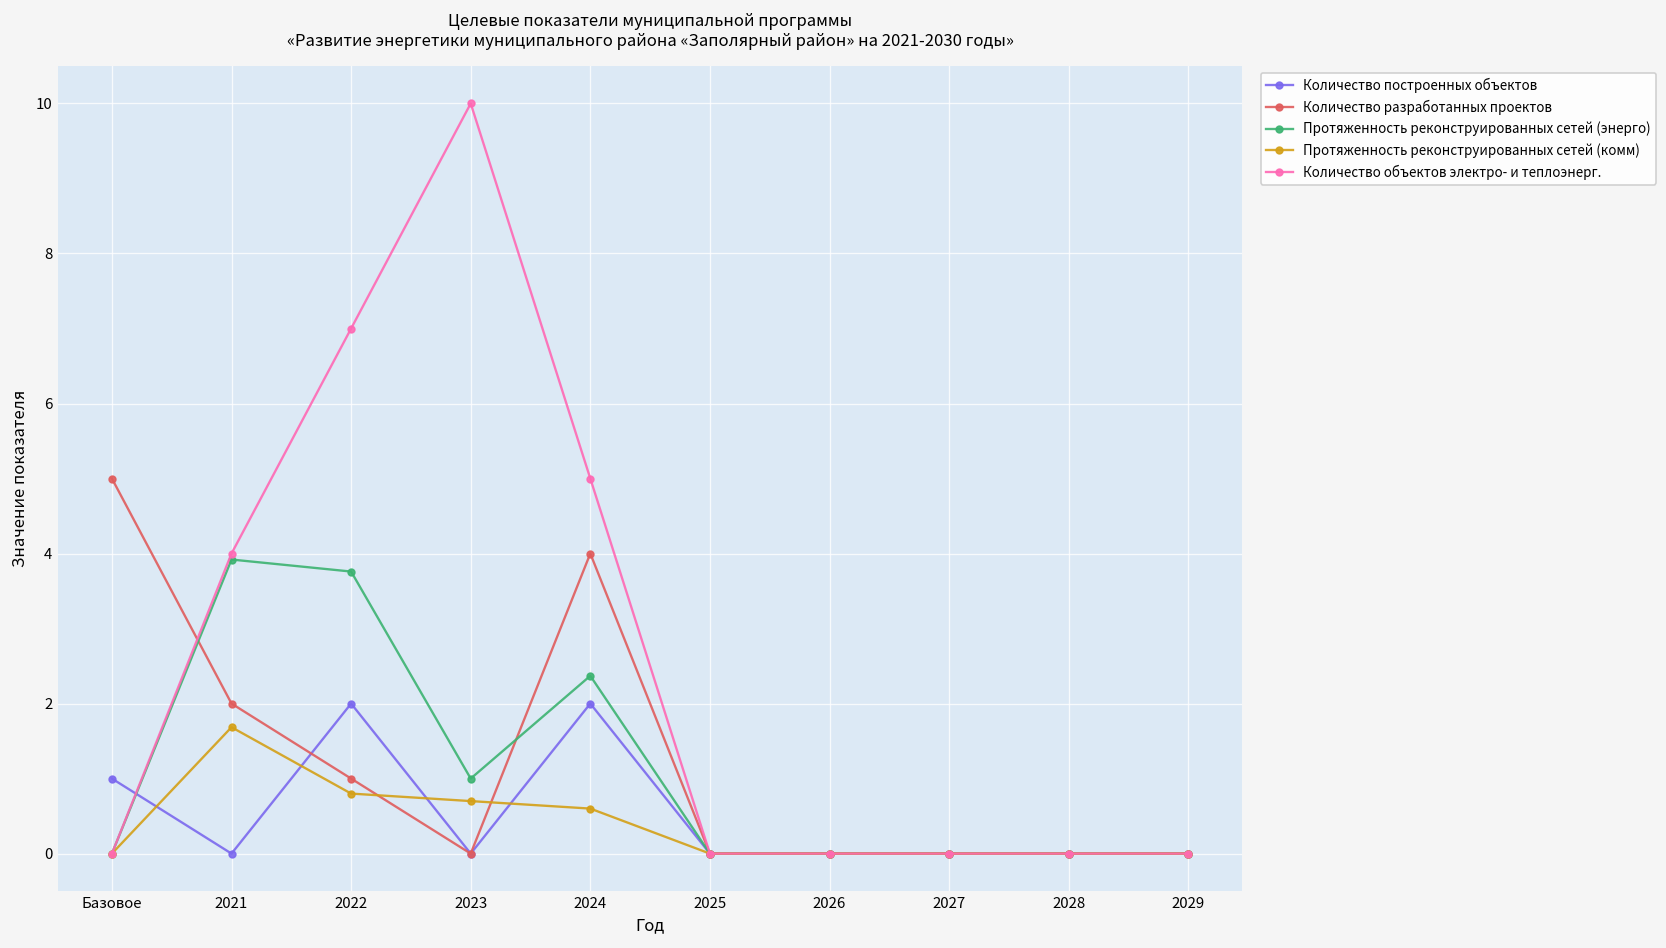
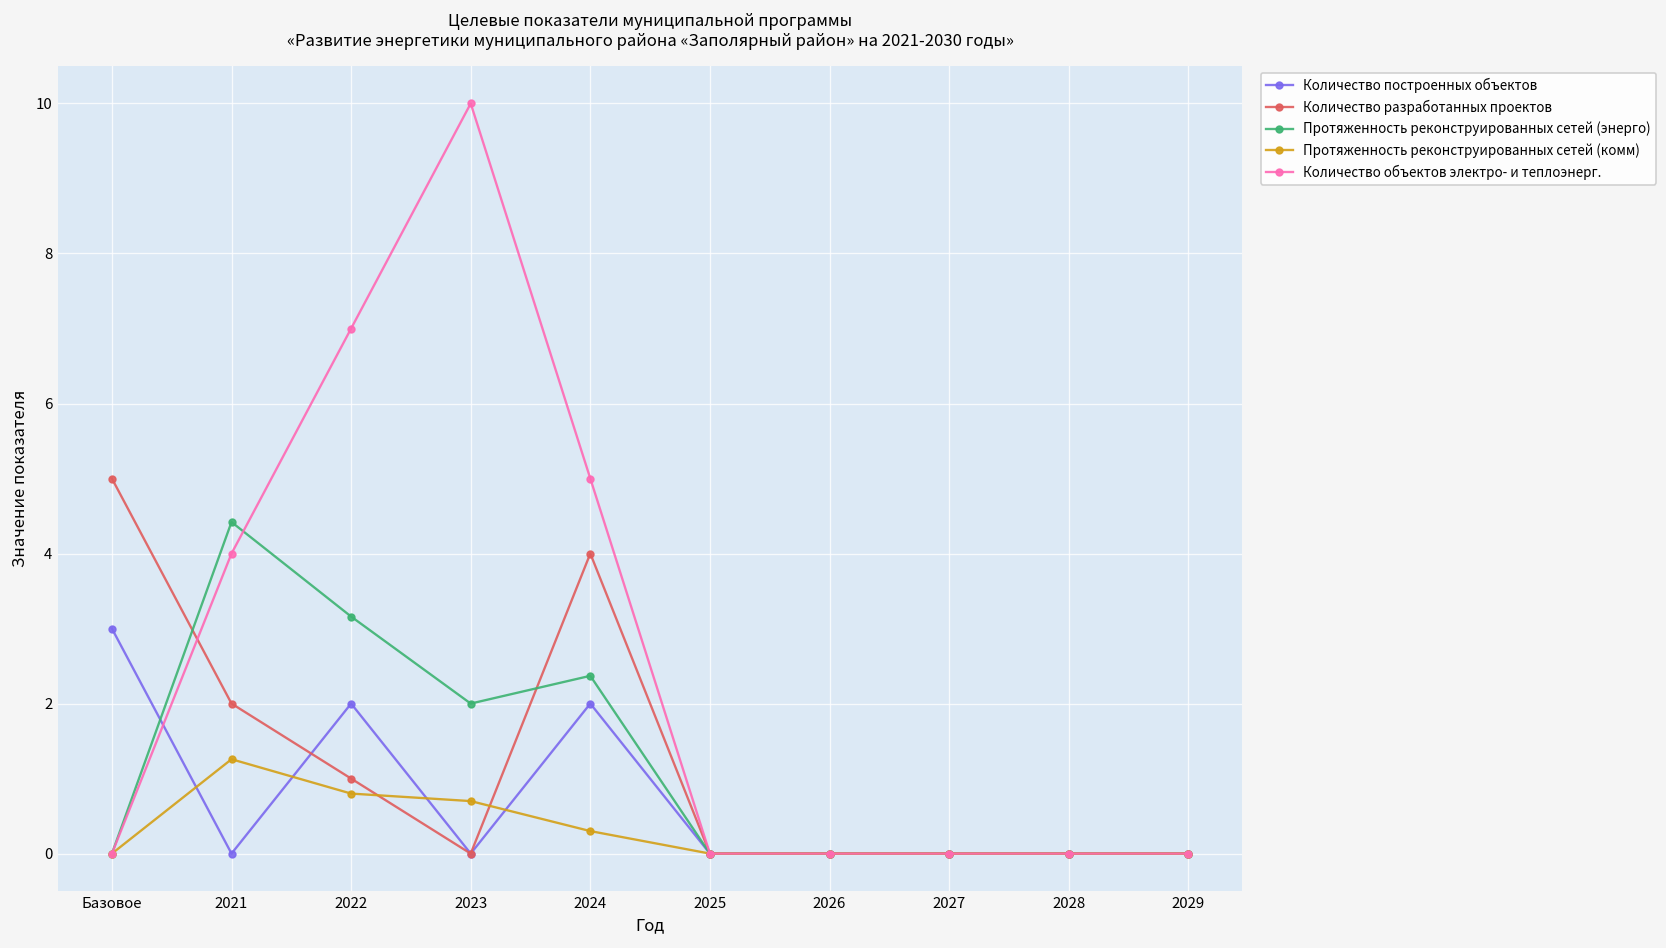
Количество построенных объектов, Базовое: 1 -> 3
Протяженность реконструированных сетей (энерго), 2021: 3.9 -> 4.4
Протяженность реконструированных сетей (комм), 2021: 1.7 -> 1.3
Протяженность реконструированных сетей (энерго), 2022: 3.8 -> 3.2
Протяженность реконструированных сетей (энерго), 2023: 1 -> 2
Протяженность реконструированных сетей (комм), 2024: 0.6 -> 0.3
